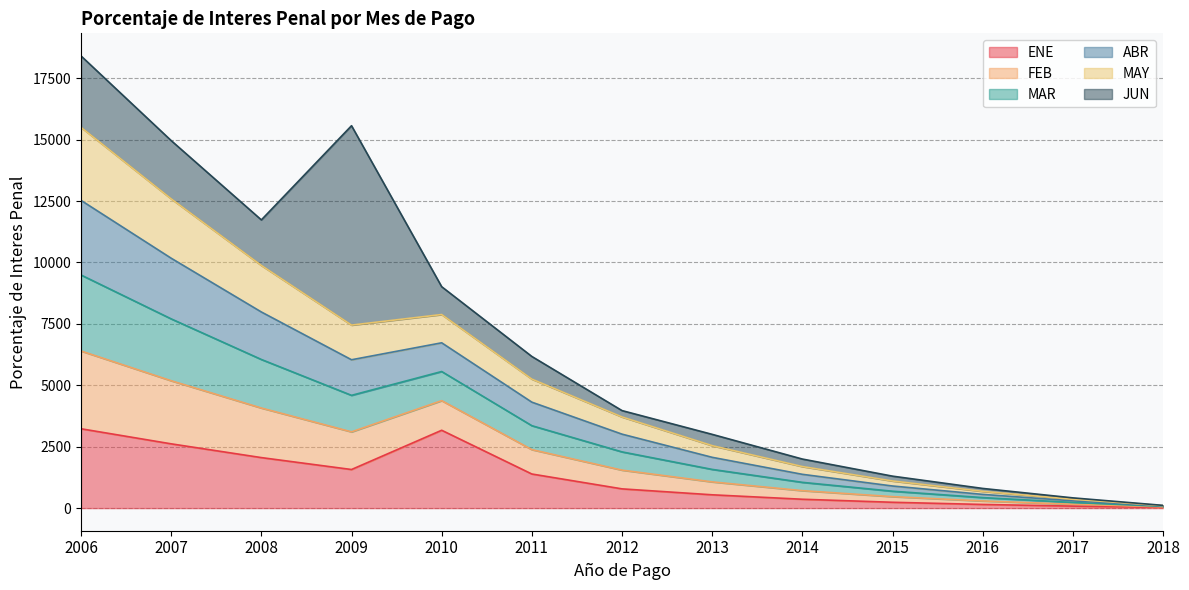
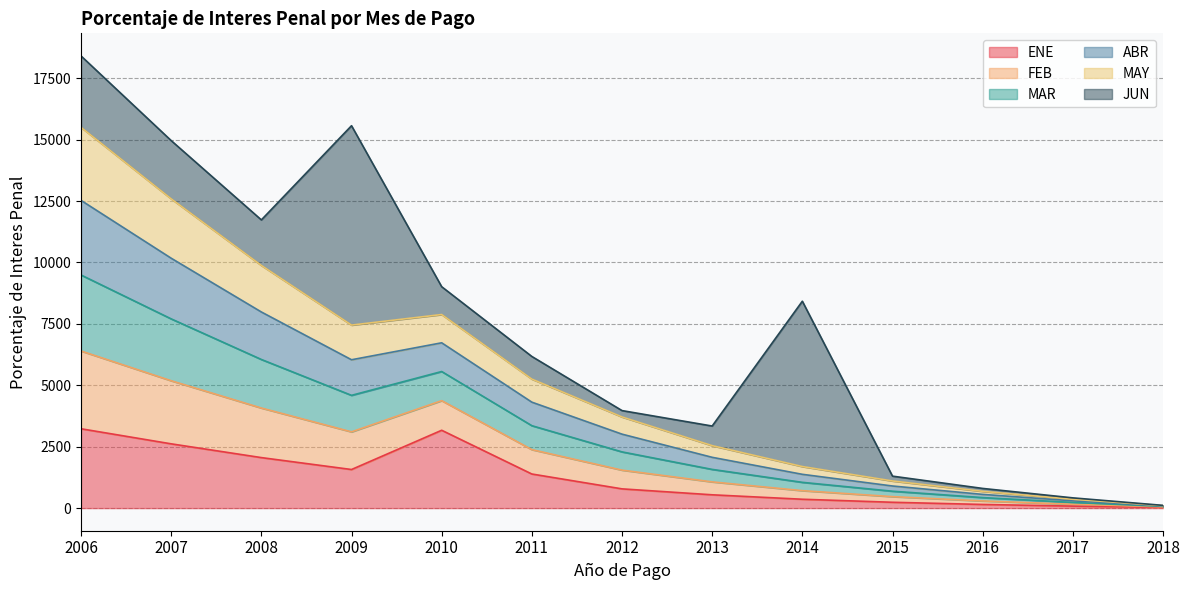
JUN, 2013: 500 -> 800
JUN, 2014: 300 -> 6700
